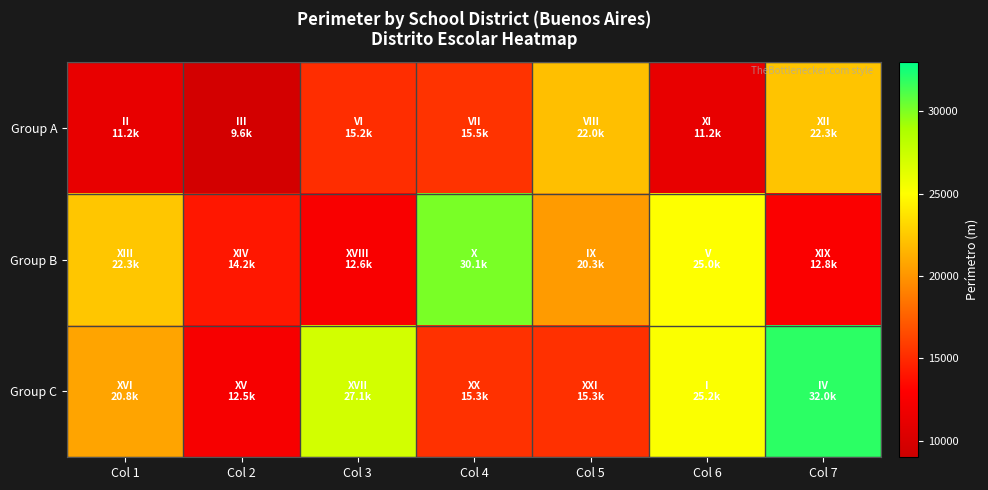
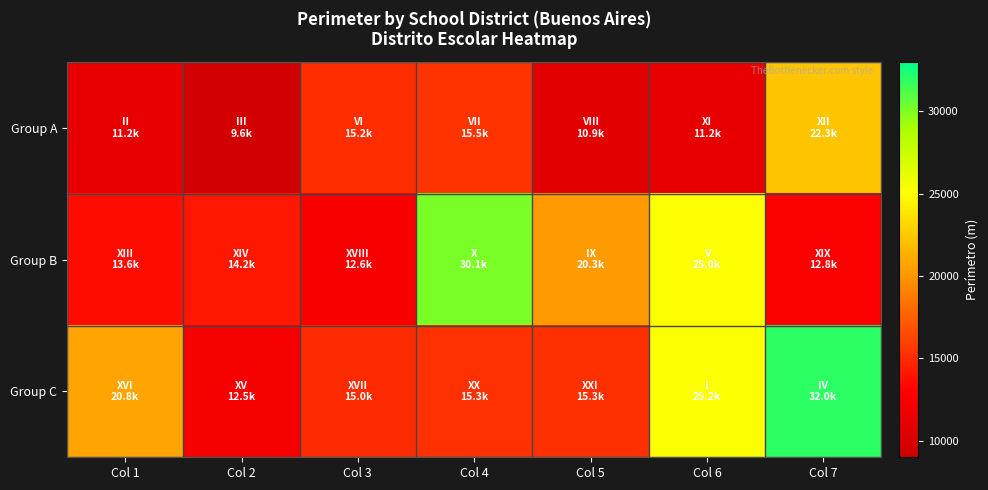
Group A, Col 5: 22.0k -> 10.9k
Group B, Col 1: 22.3k -> 13.6k
Group C, Col 3: 27.1k -> 15.0k
